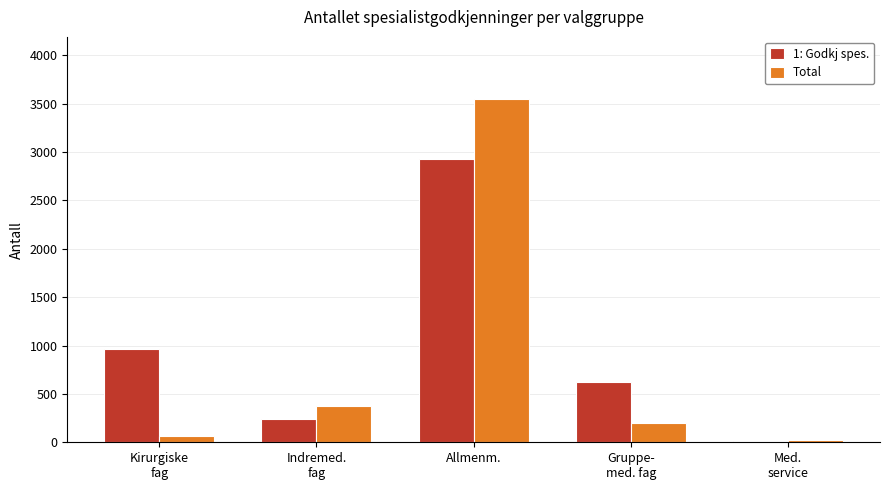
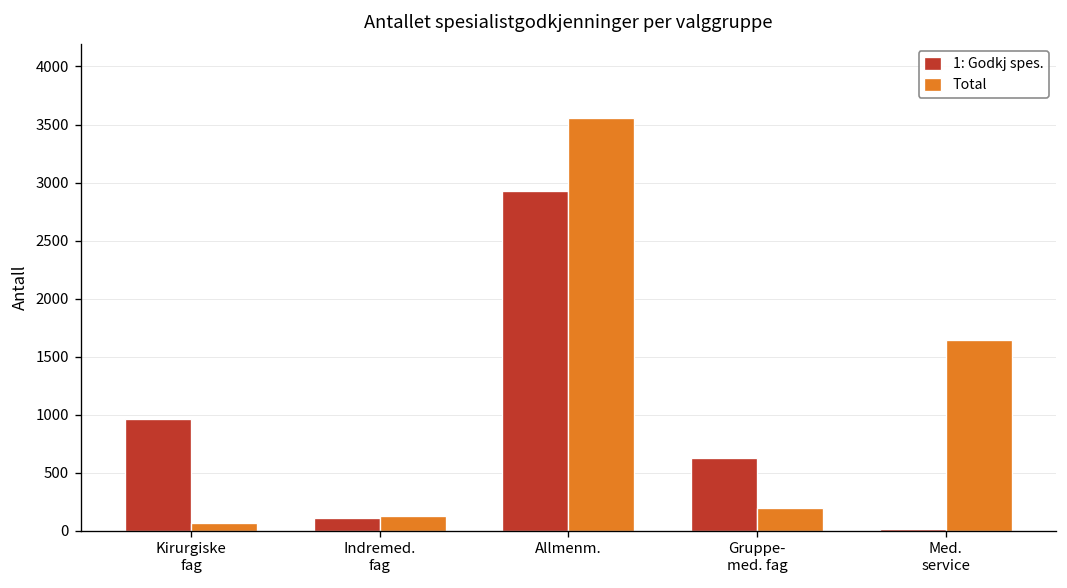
1: Godkj spes., Indremed. fag: 200 -> 100
Total, Indremed. fag: 400 -> 100
Total, Med. service: 0 -> 1600
